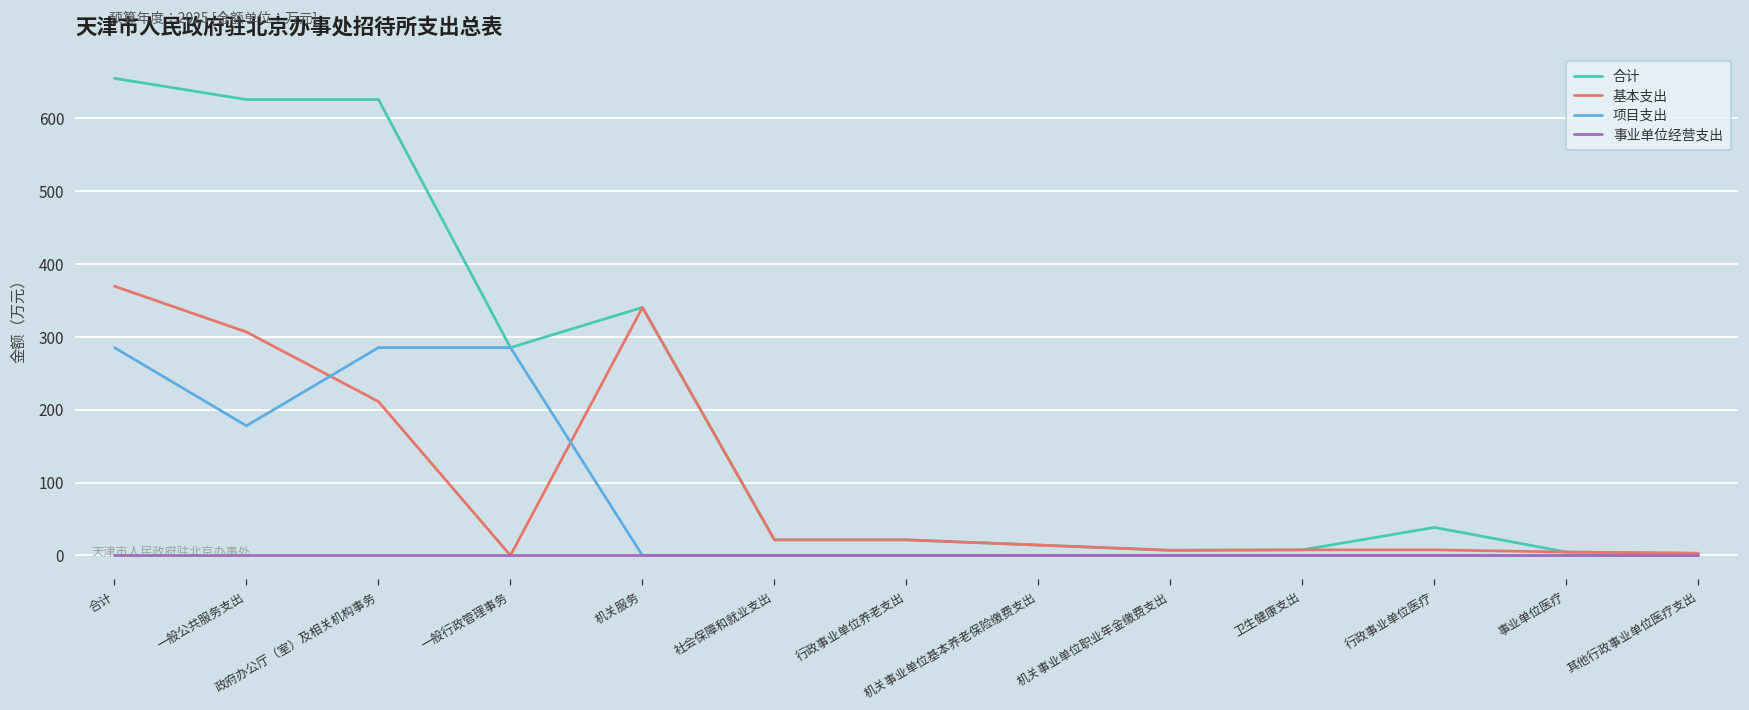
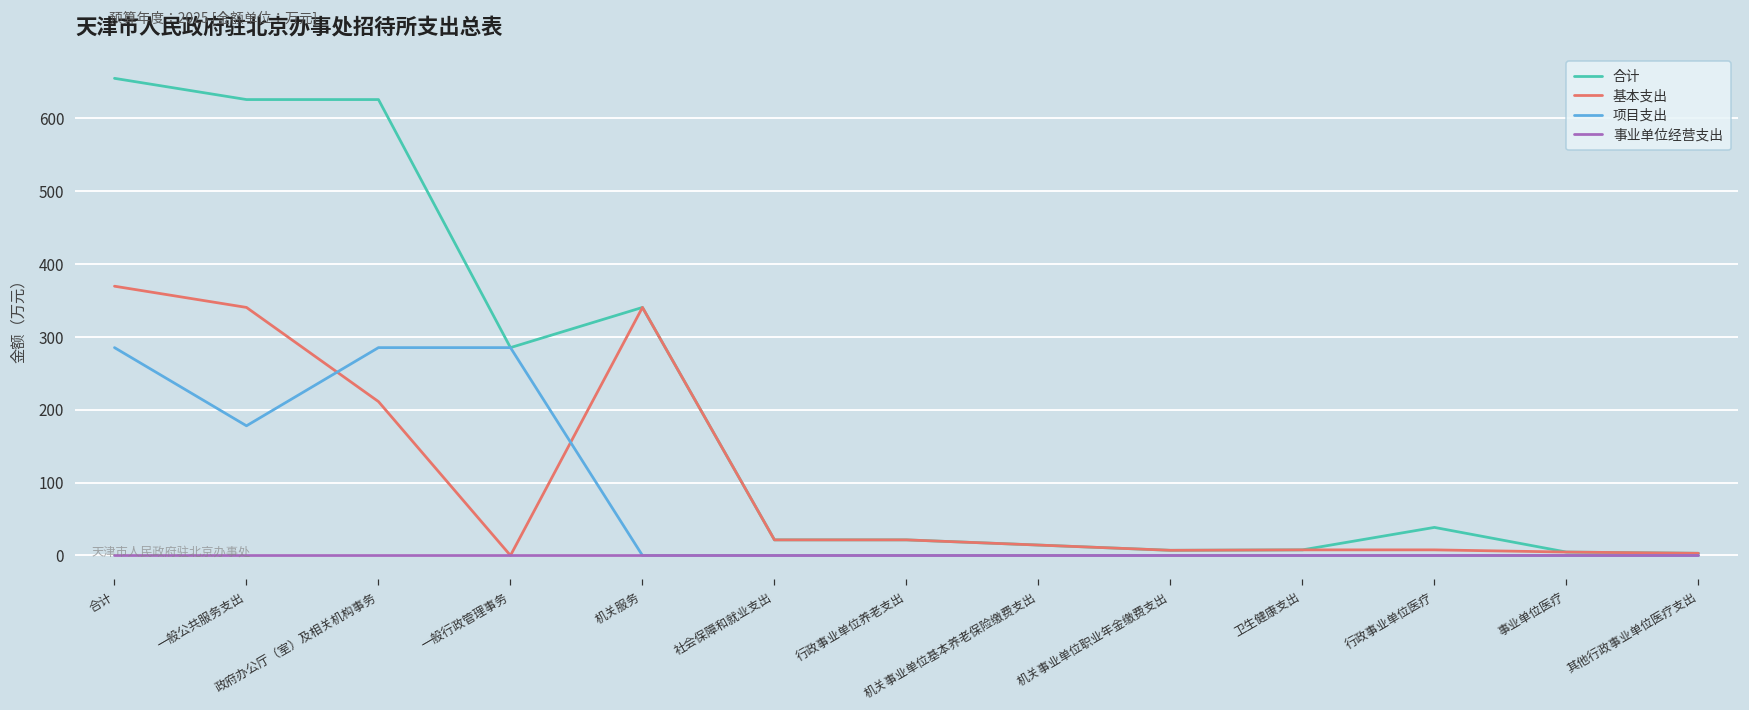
基本支出, 一般公共服务支出: 310 -> 340
